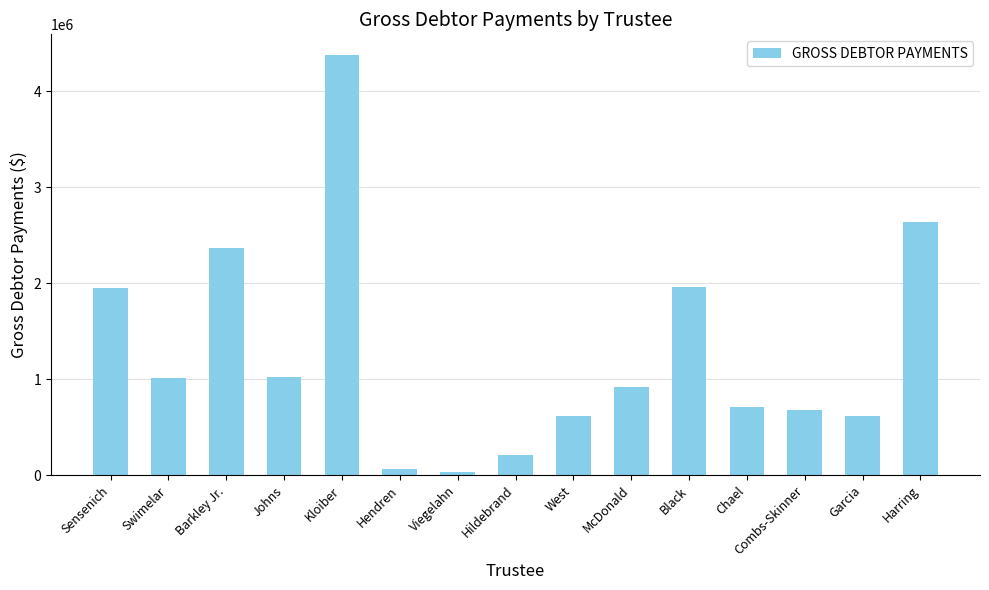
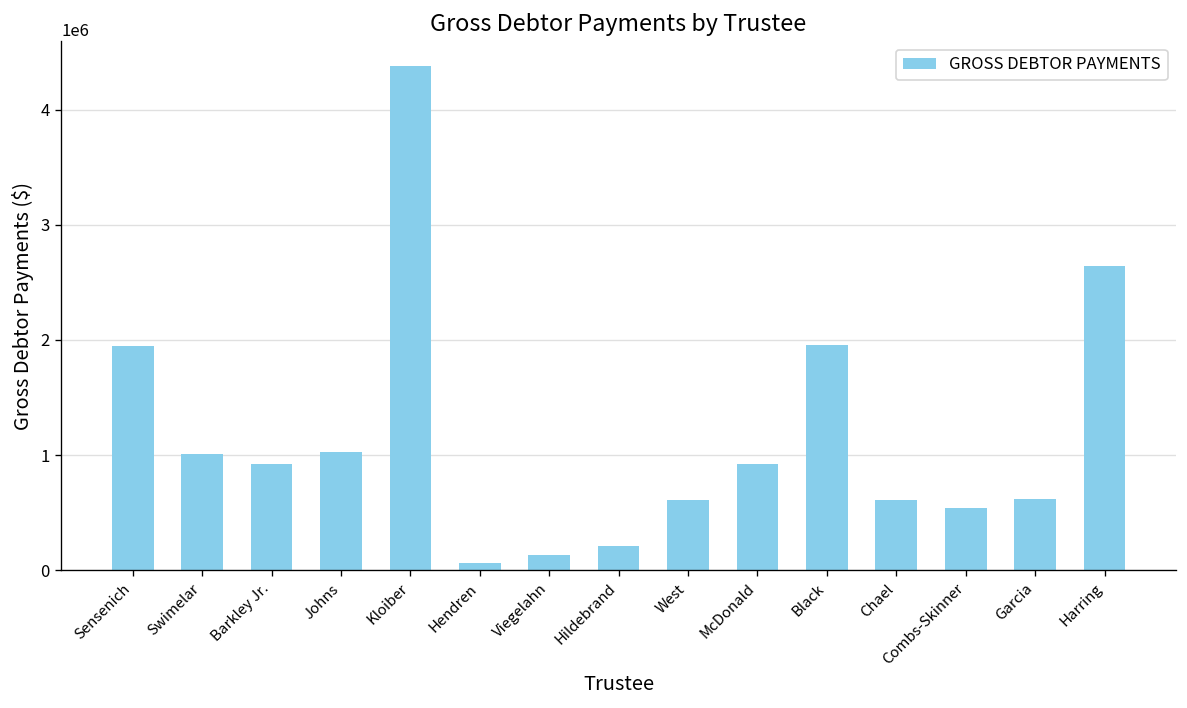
Barkley Jr.: 2400000 -> 900000
Viegelahn: 0 -> 100000
Chael: 700000 -> 600000
Combs-Skinner: 700000 -> 500000
